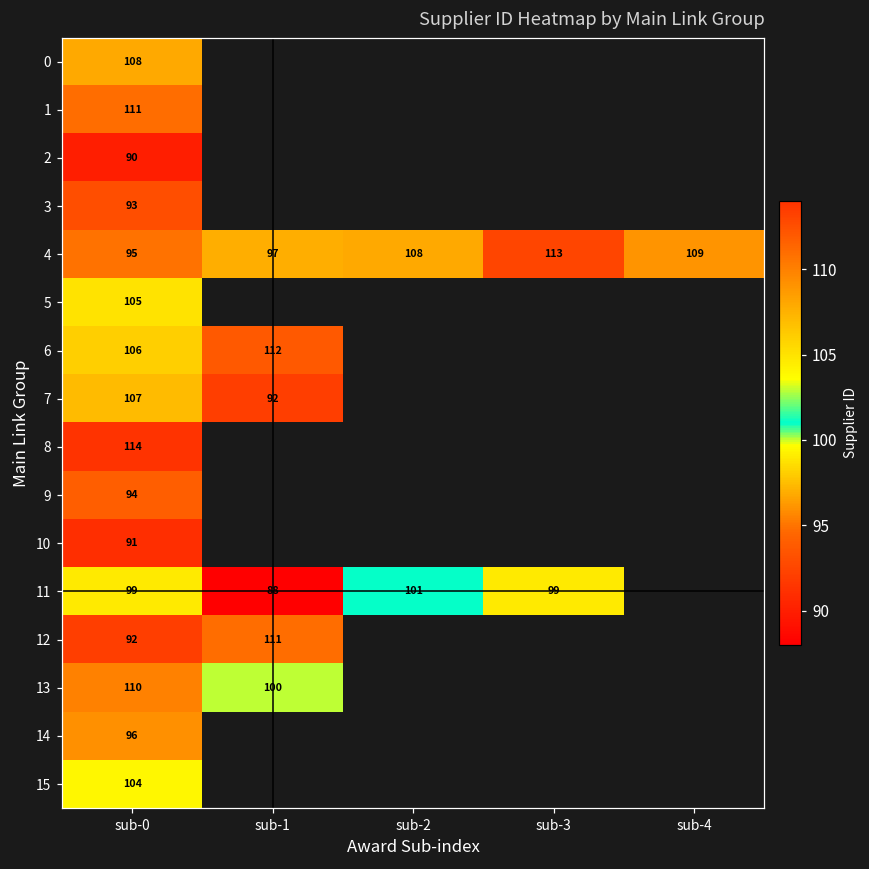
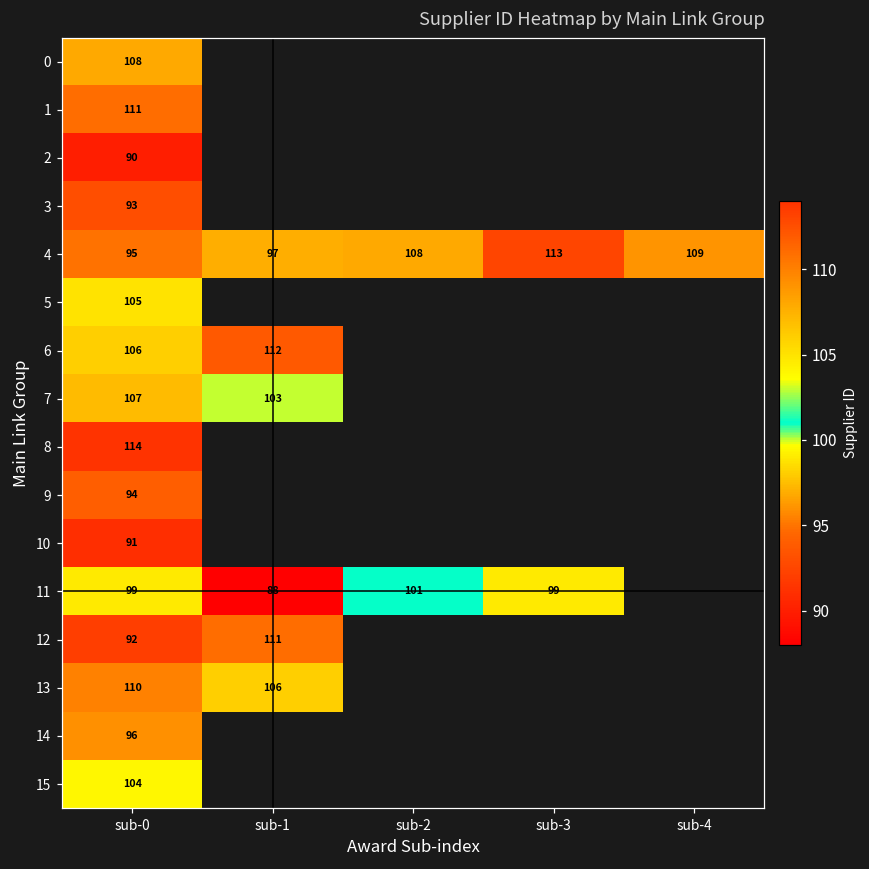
7, sub-1: 92 -> 103
13, sub-1: 100 -> 106
